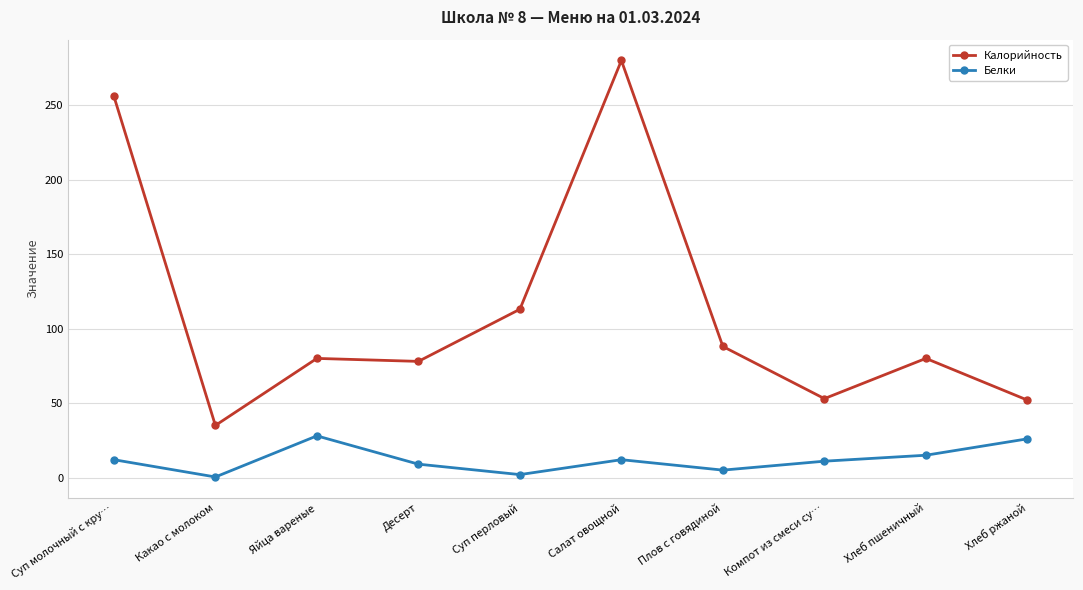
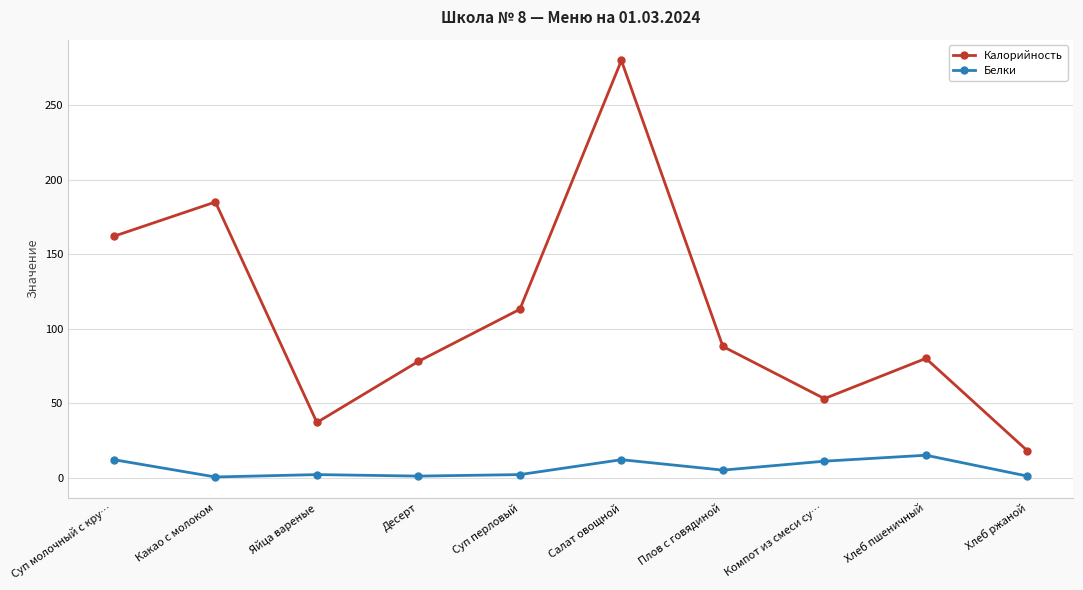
Калорийность, Суп молочный с кру…: 256 -> 162
Калорийность, Какао с молоком: 35 -> 185
Калорийность, Яйца вареные: 80 -> 37
Белки, Яйца вареные: 28 -> 2
Белки, Десерт: 9 -> 1
Калорийность, Хлеб ржаной: 52 -> 18
Белки, Хлеб ржаной: 26 -> 1
